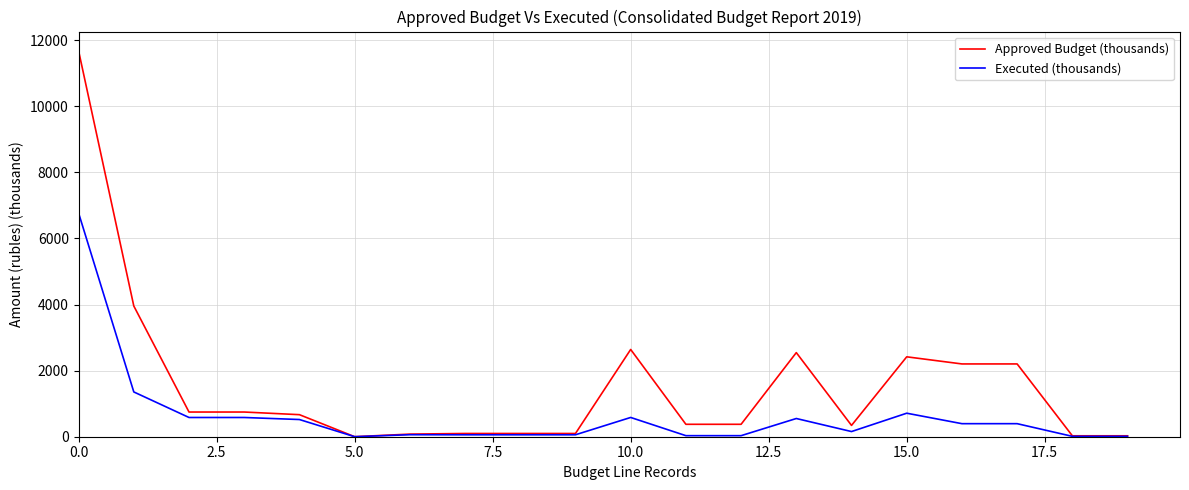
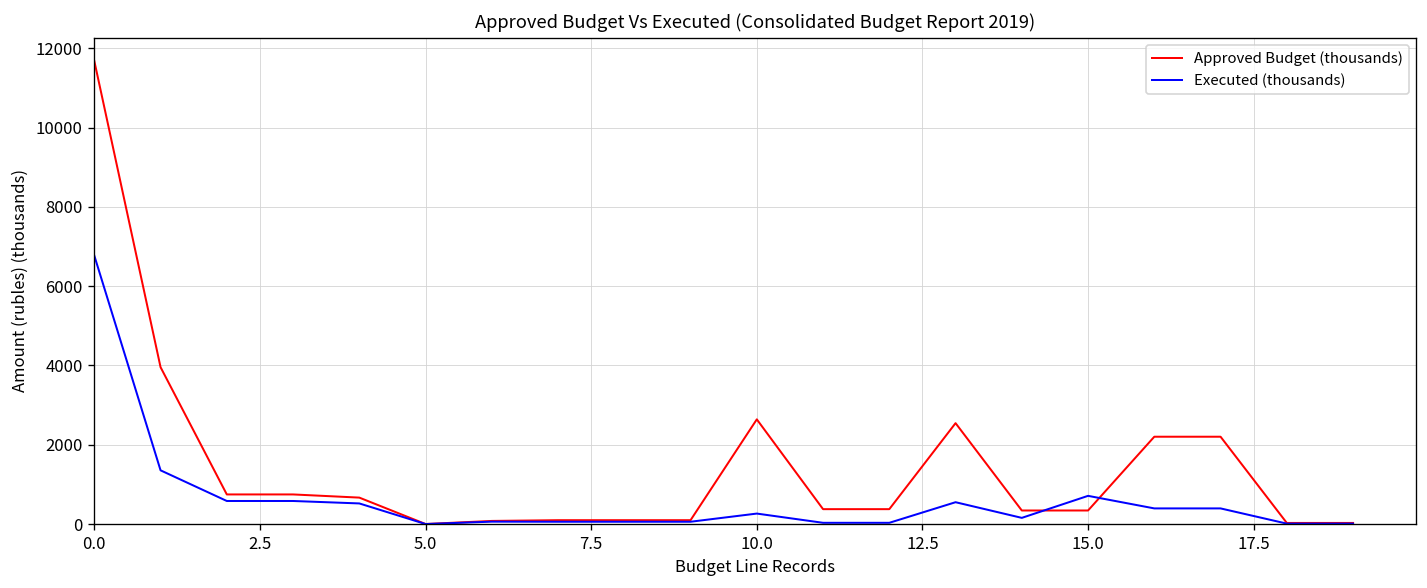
Executed (thousands), 10.0: 600 -> 300
Approved Budget (thousands), 15.0: 2400 -> 300
